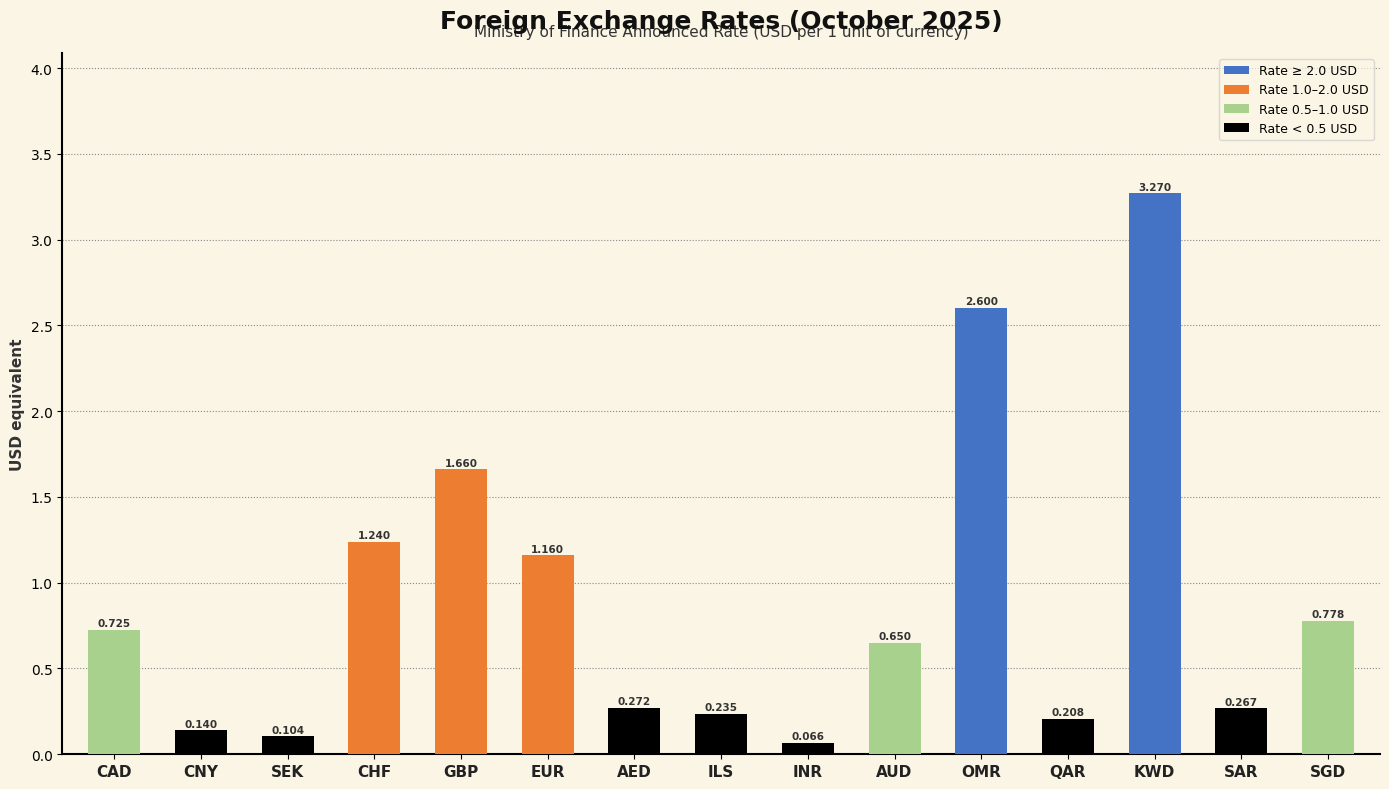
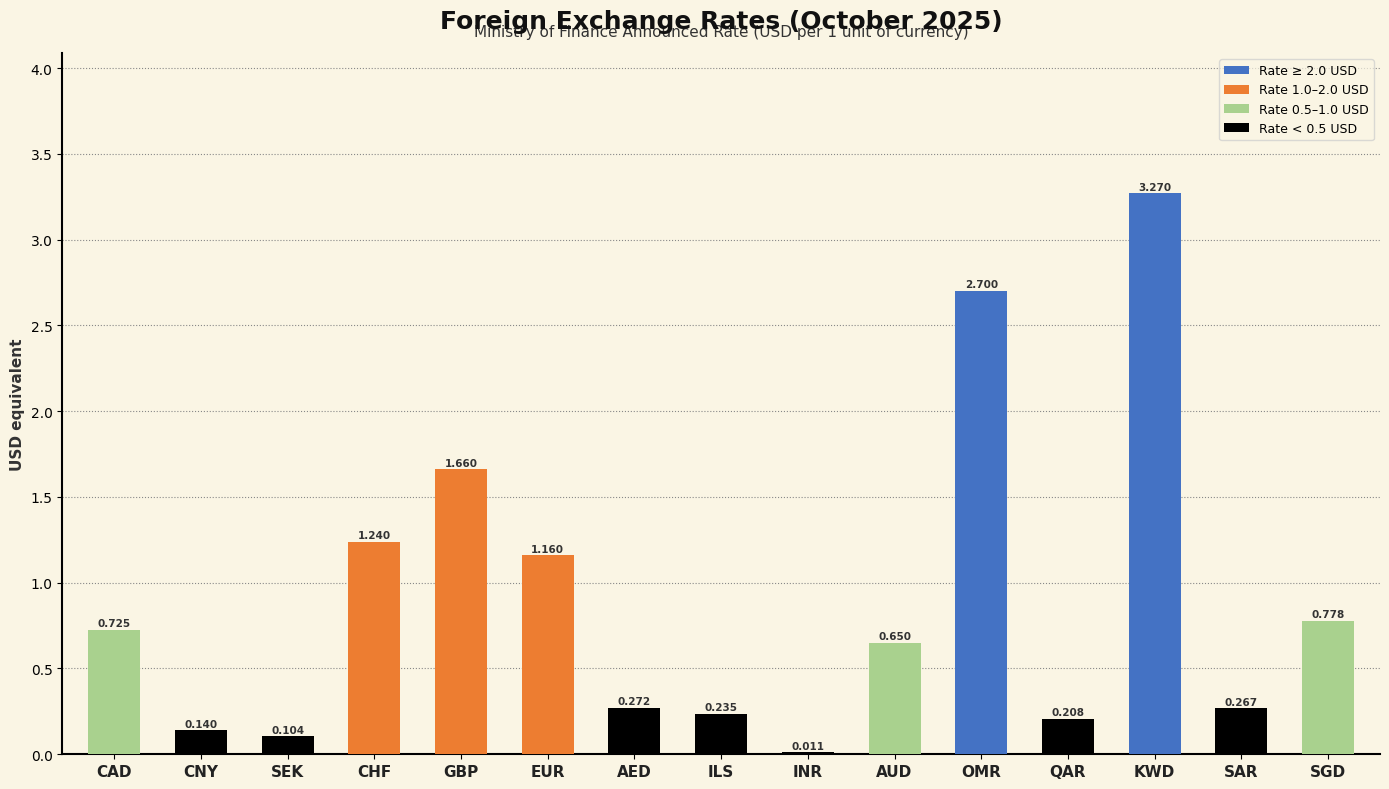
INR: 0.066 -> 0.011
OMR: 2.600 -> 2.700
